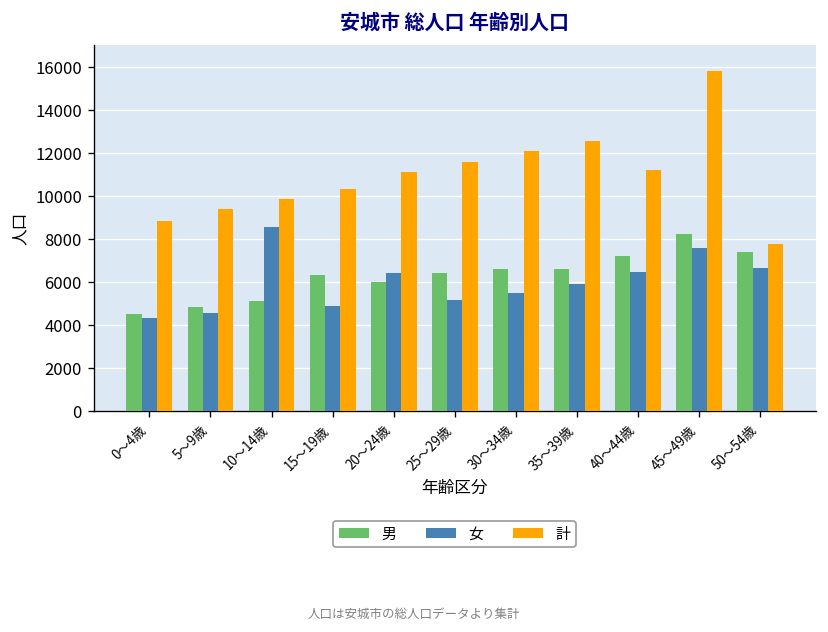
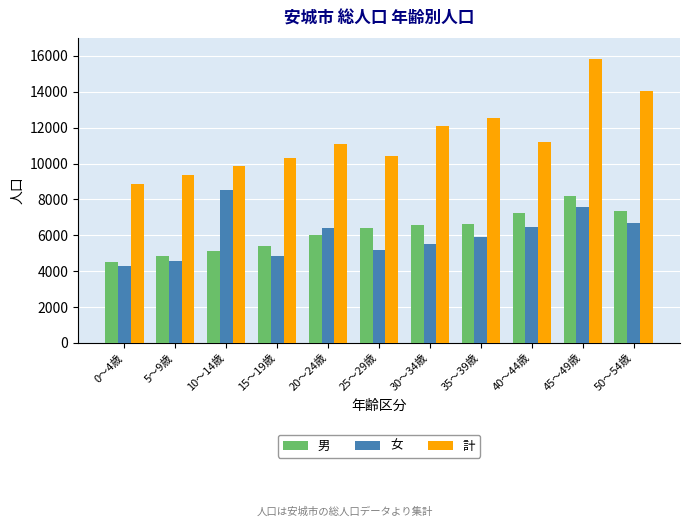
男, 15～19歳: 6300 -> 5400
計, 25～29歳: 11600 -> 10400
計, 50～54歳: 7700 -> 14000
